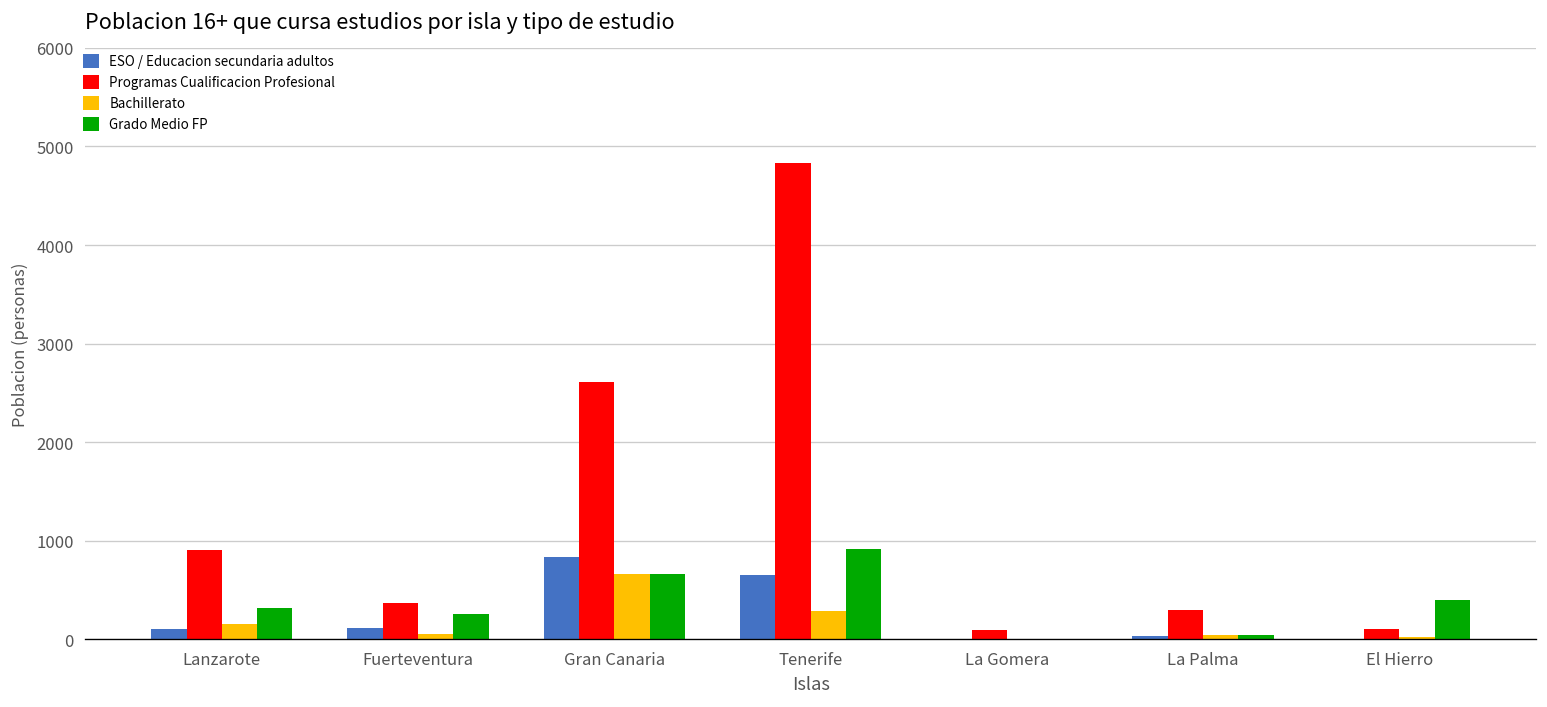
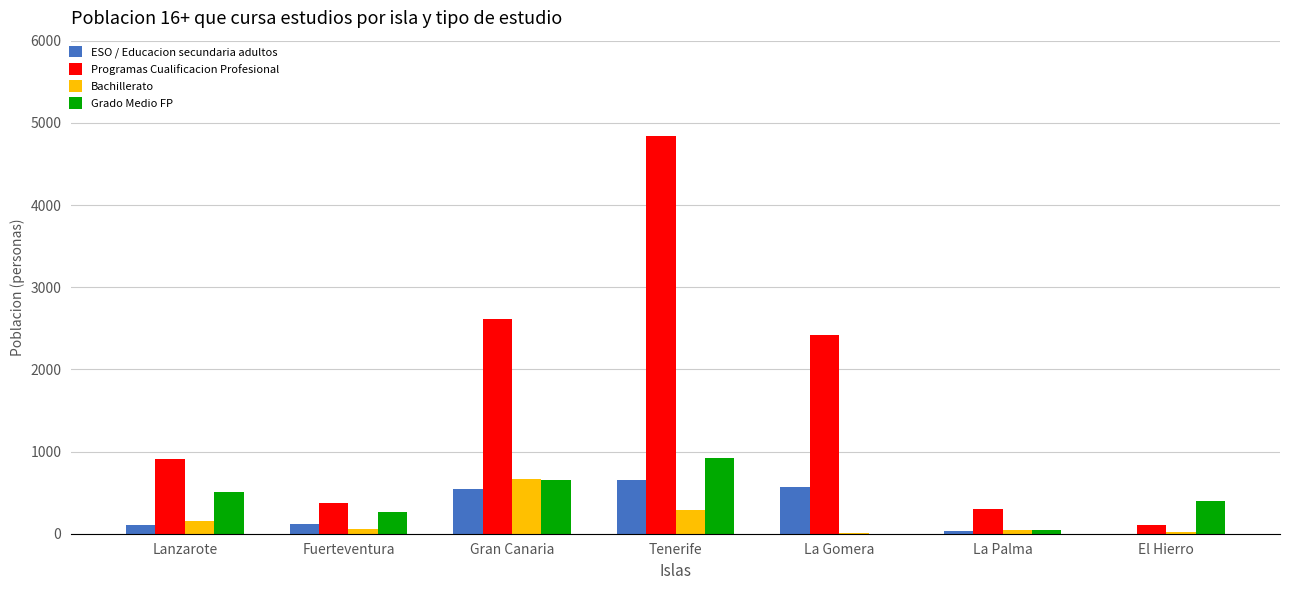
Grado Medio FP, Lanzarote: 300 -> 500
ESO / Educacion secundaria adultos, Gran Canaria: 800 -> 500
ESO / Educacion secundaria adultos, La Gomera: 0 -> 600
Programas Cualificacion Profesional, La Gomera: 100 -> 2400
